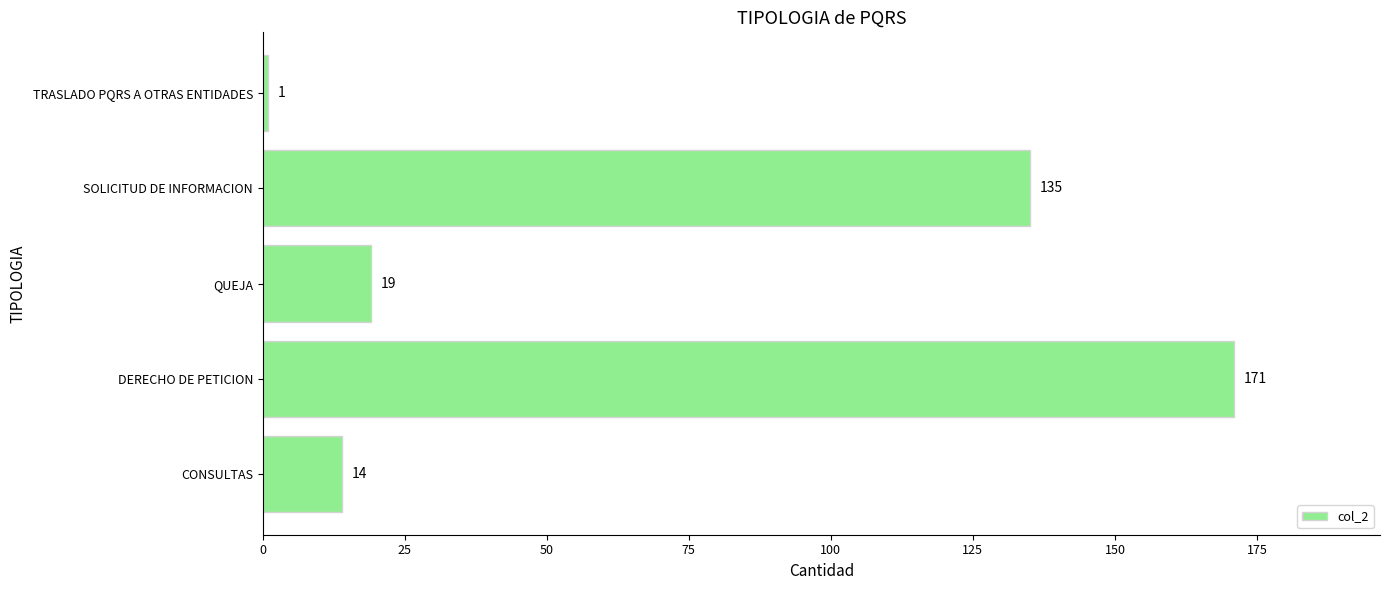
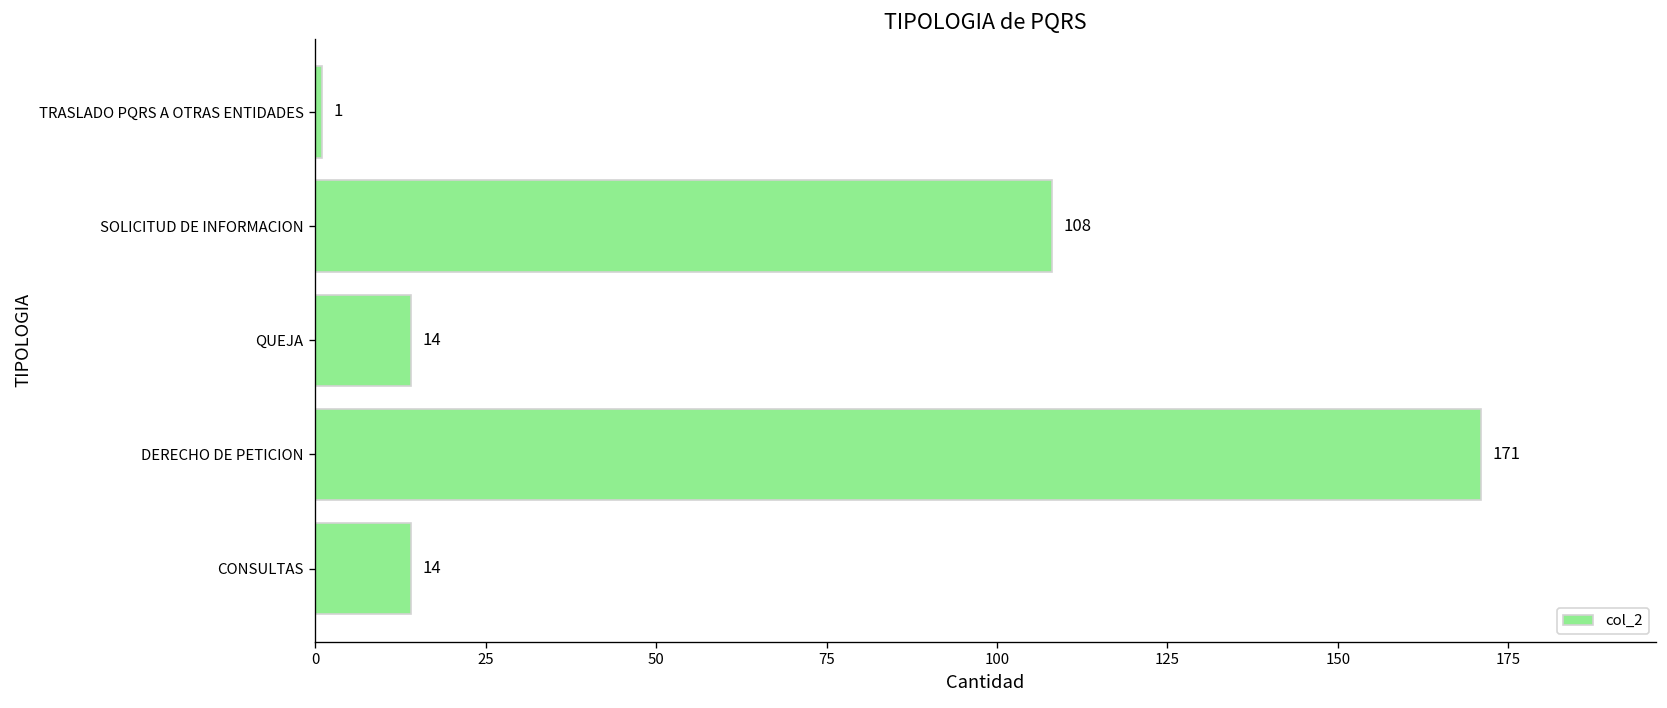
SOLICITUD DE INFORMACION: 135 -> 108
QUEJA: 19 -> 14
